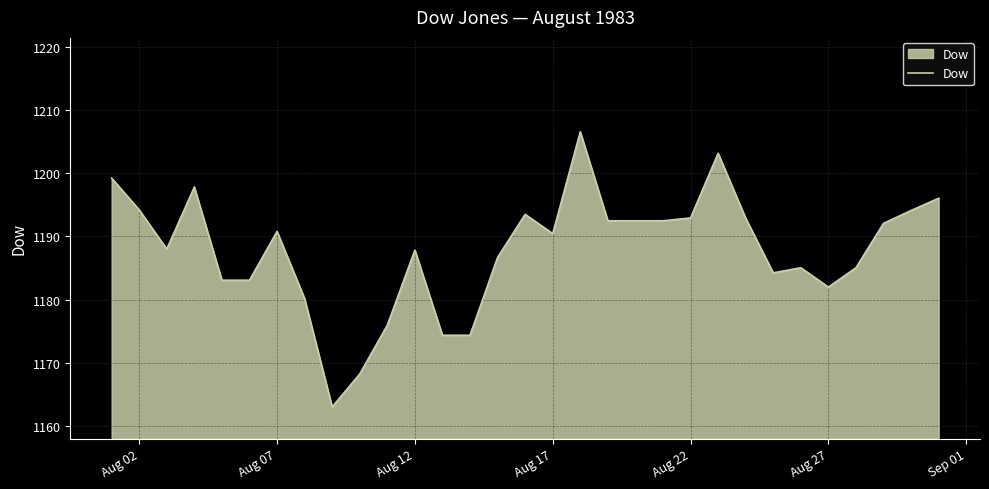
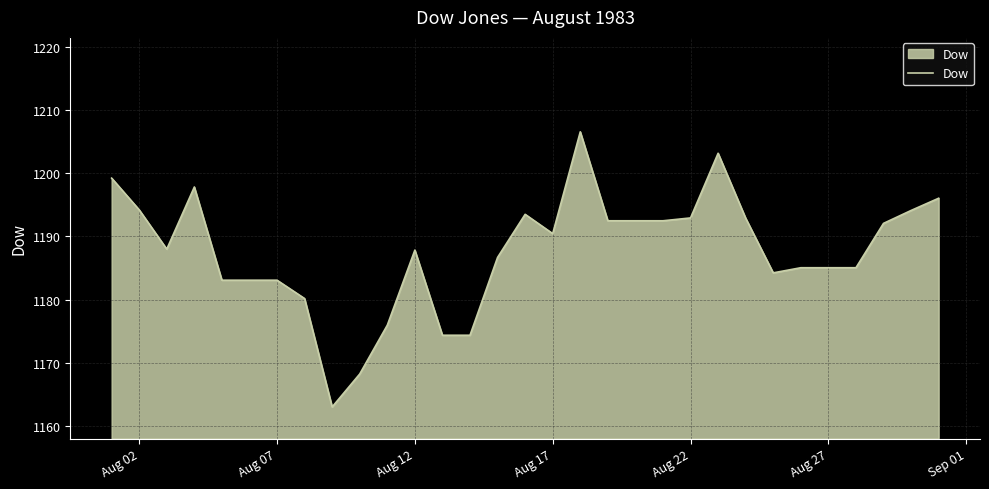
Aug 07: 1191 -> 1183
Aug 27: 1182 -> 1185
